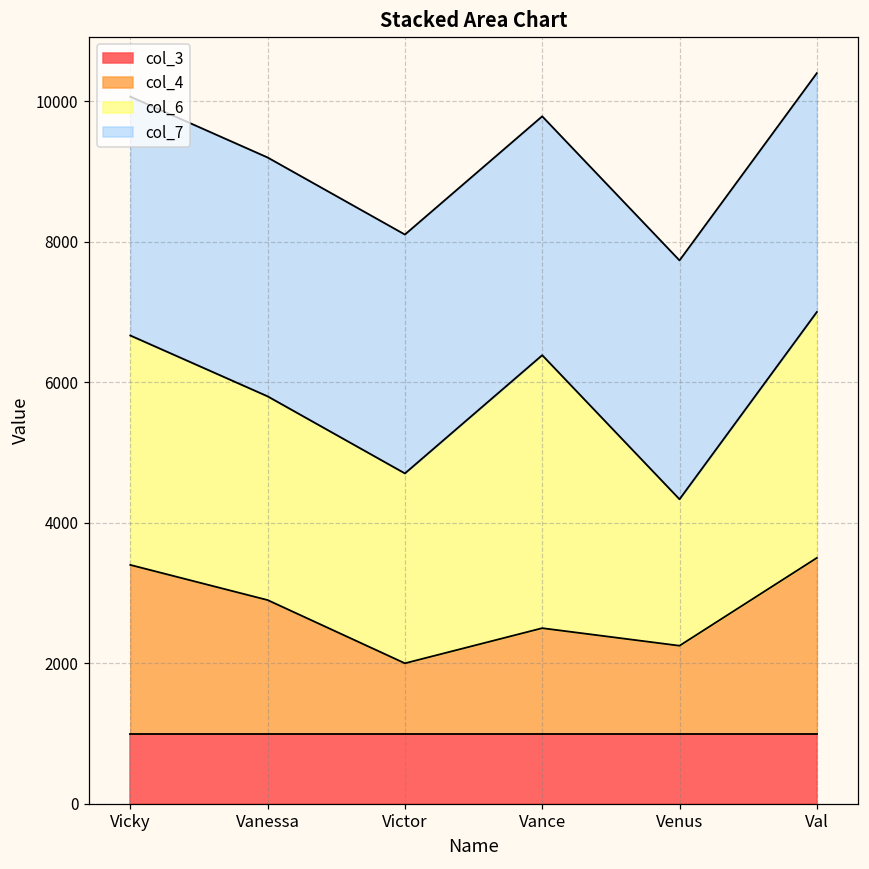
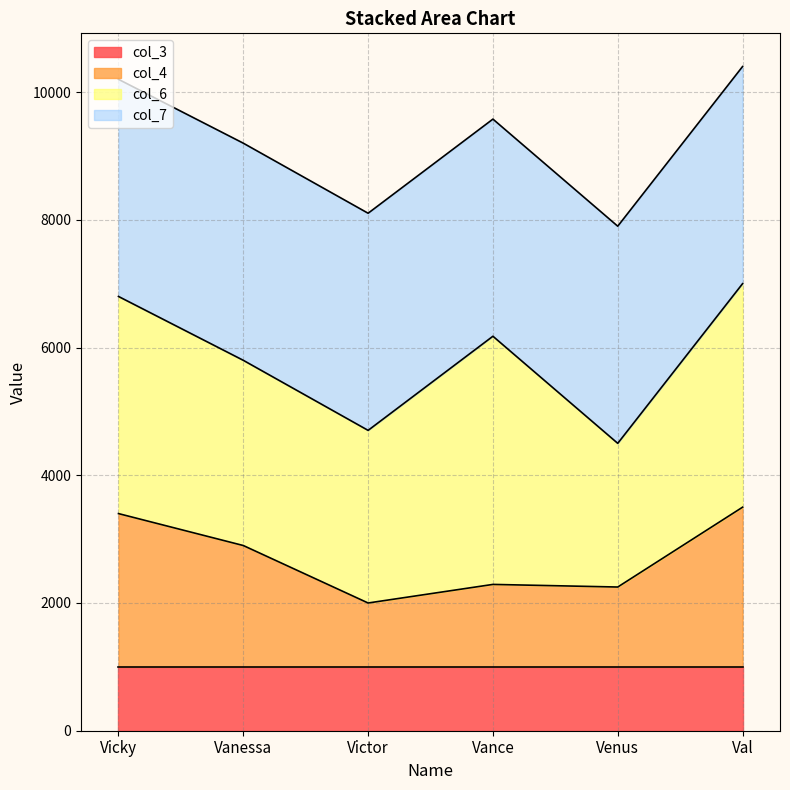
col_6, Vicky: 3300 -> 3400
col_4, Vance: 2500 -> 2300
col_6, Venus: 2100 -> 2300
